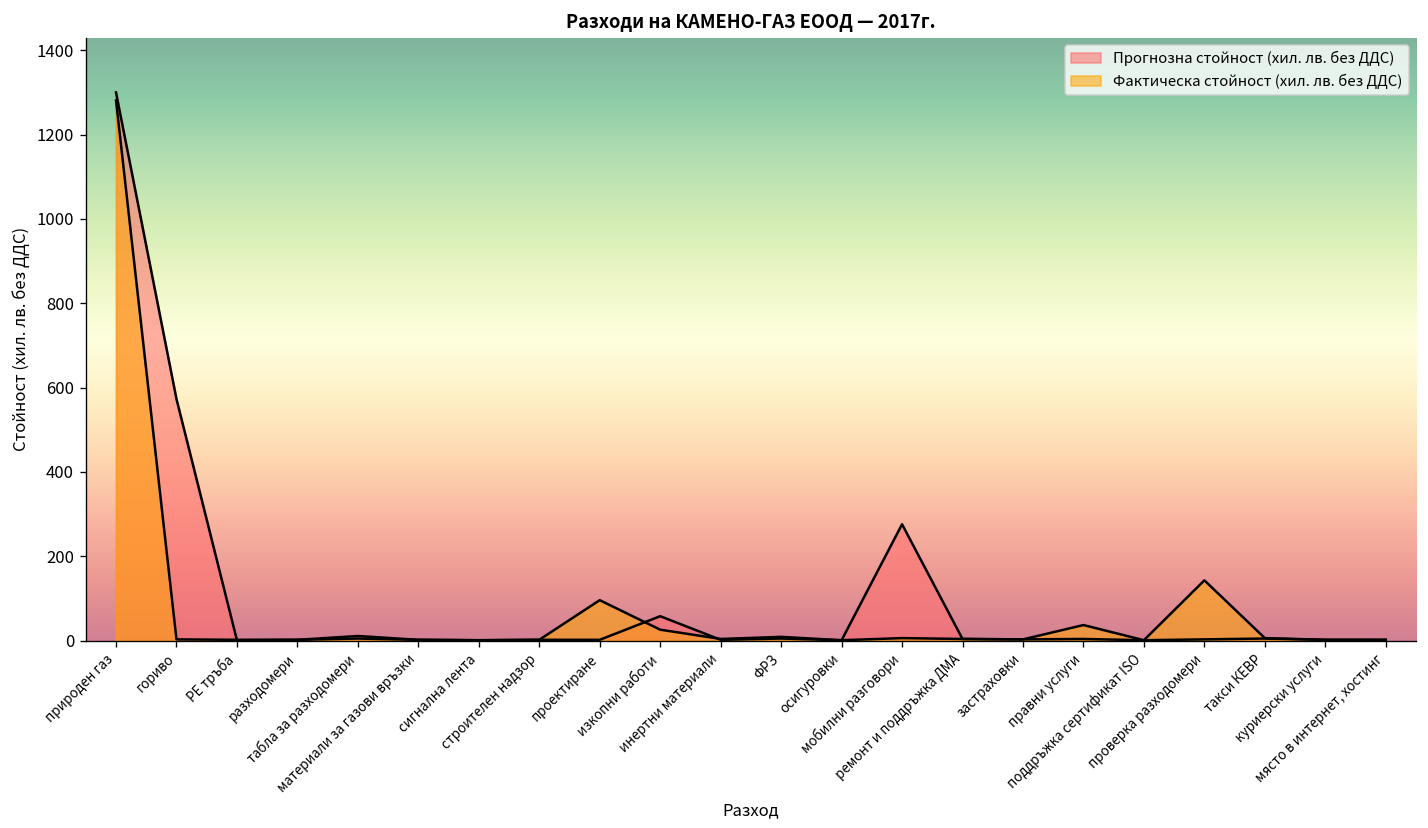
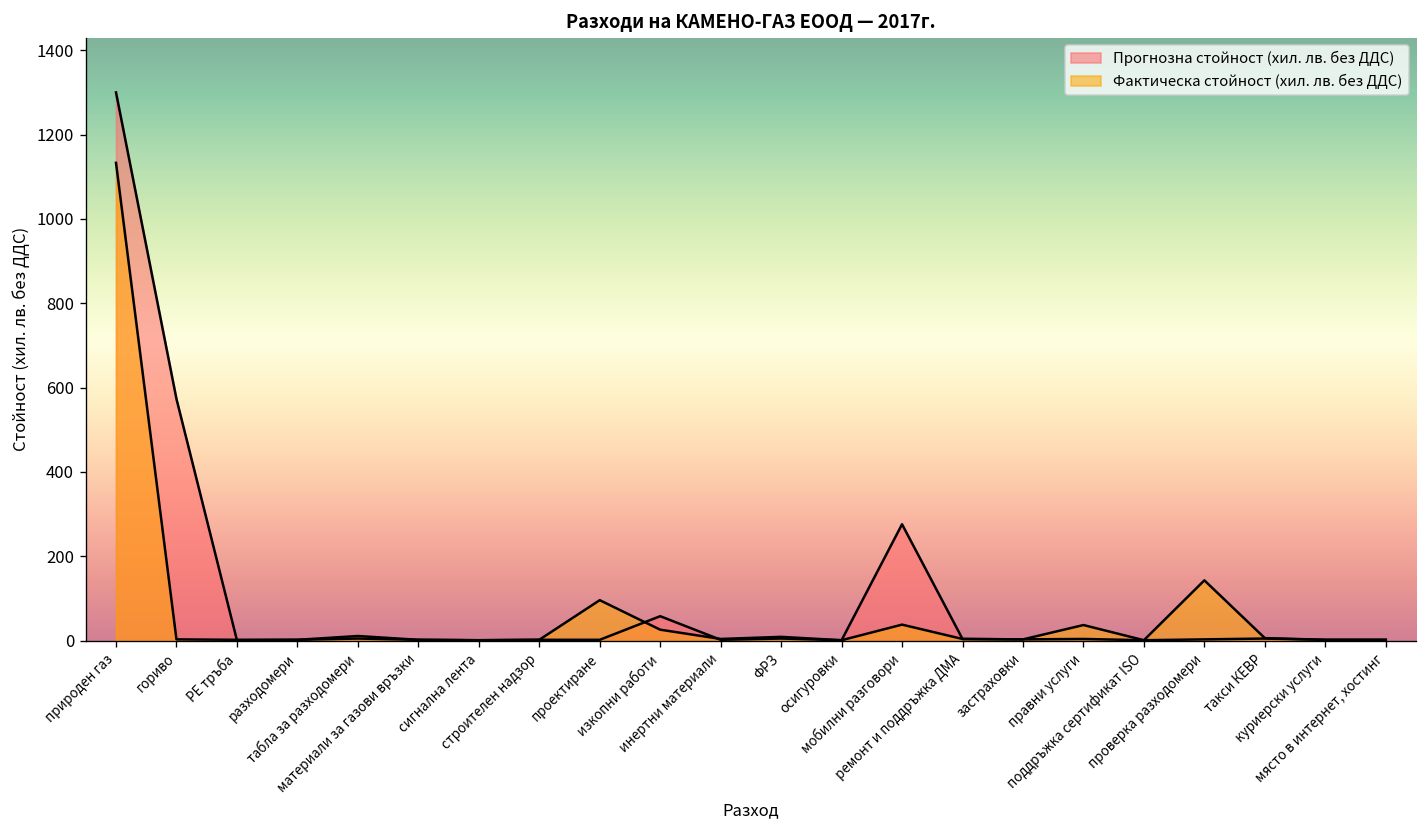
Фактическа стойност (хил. лв. без ДДС), природен газ: 1280 -> 1130
Фактическа стойност (хил. лв. без ДДС), мобилни разговори: 10 -> 40
